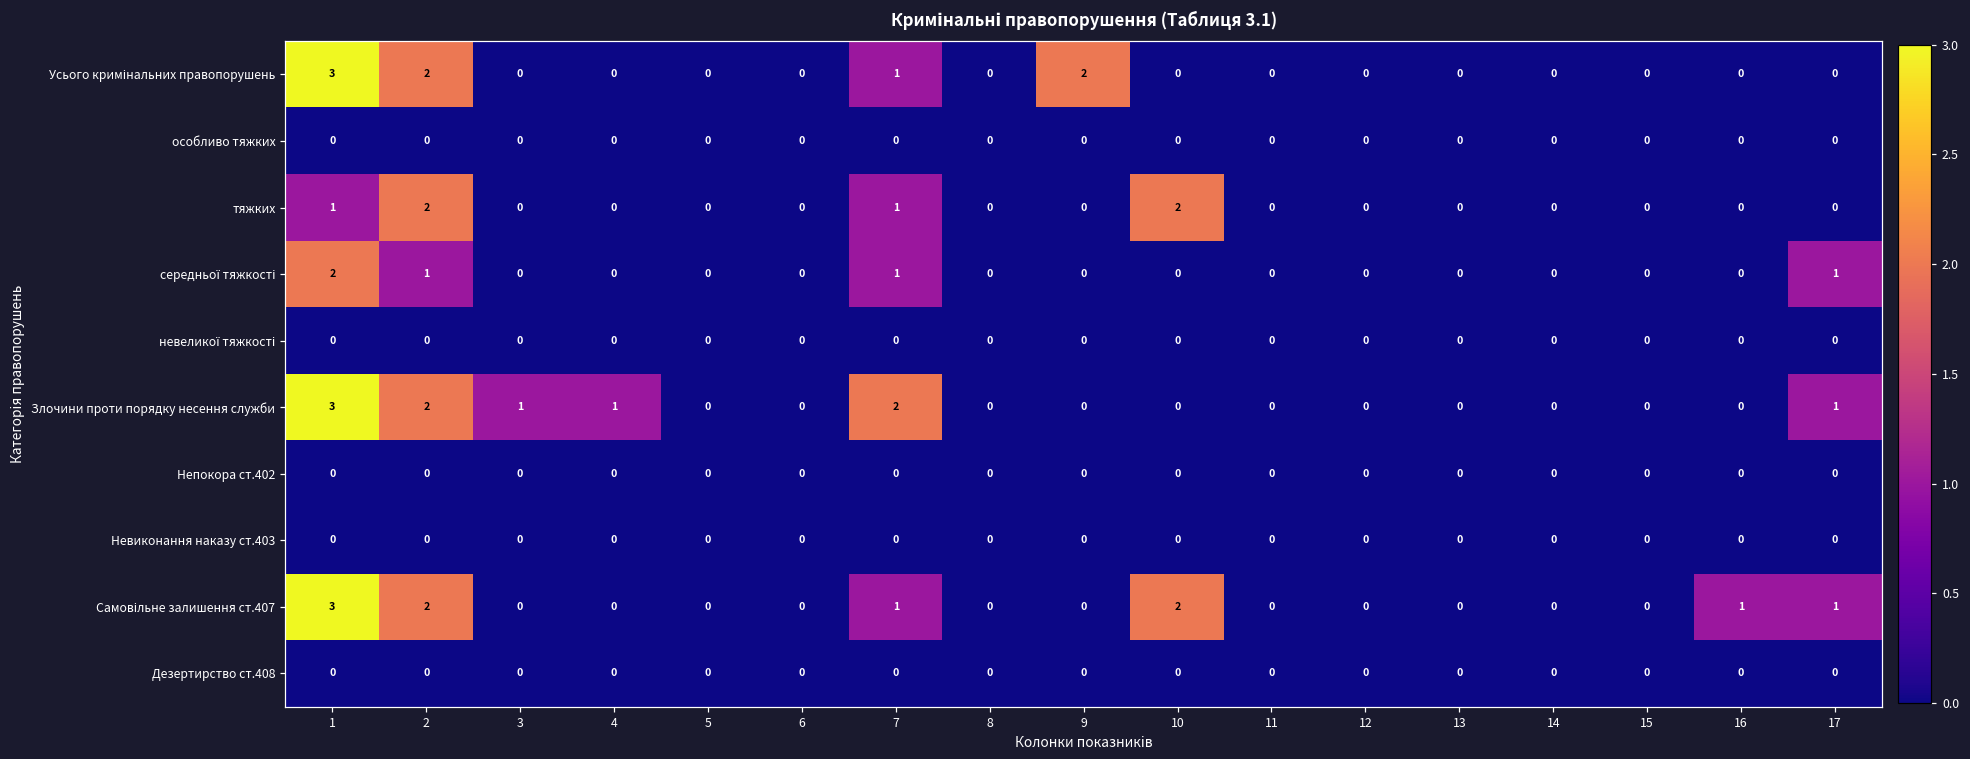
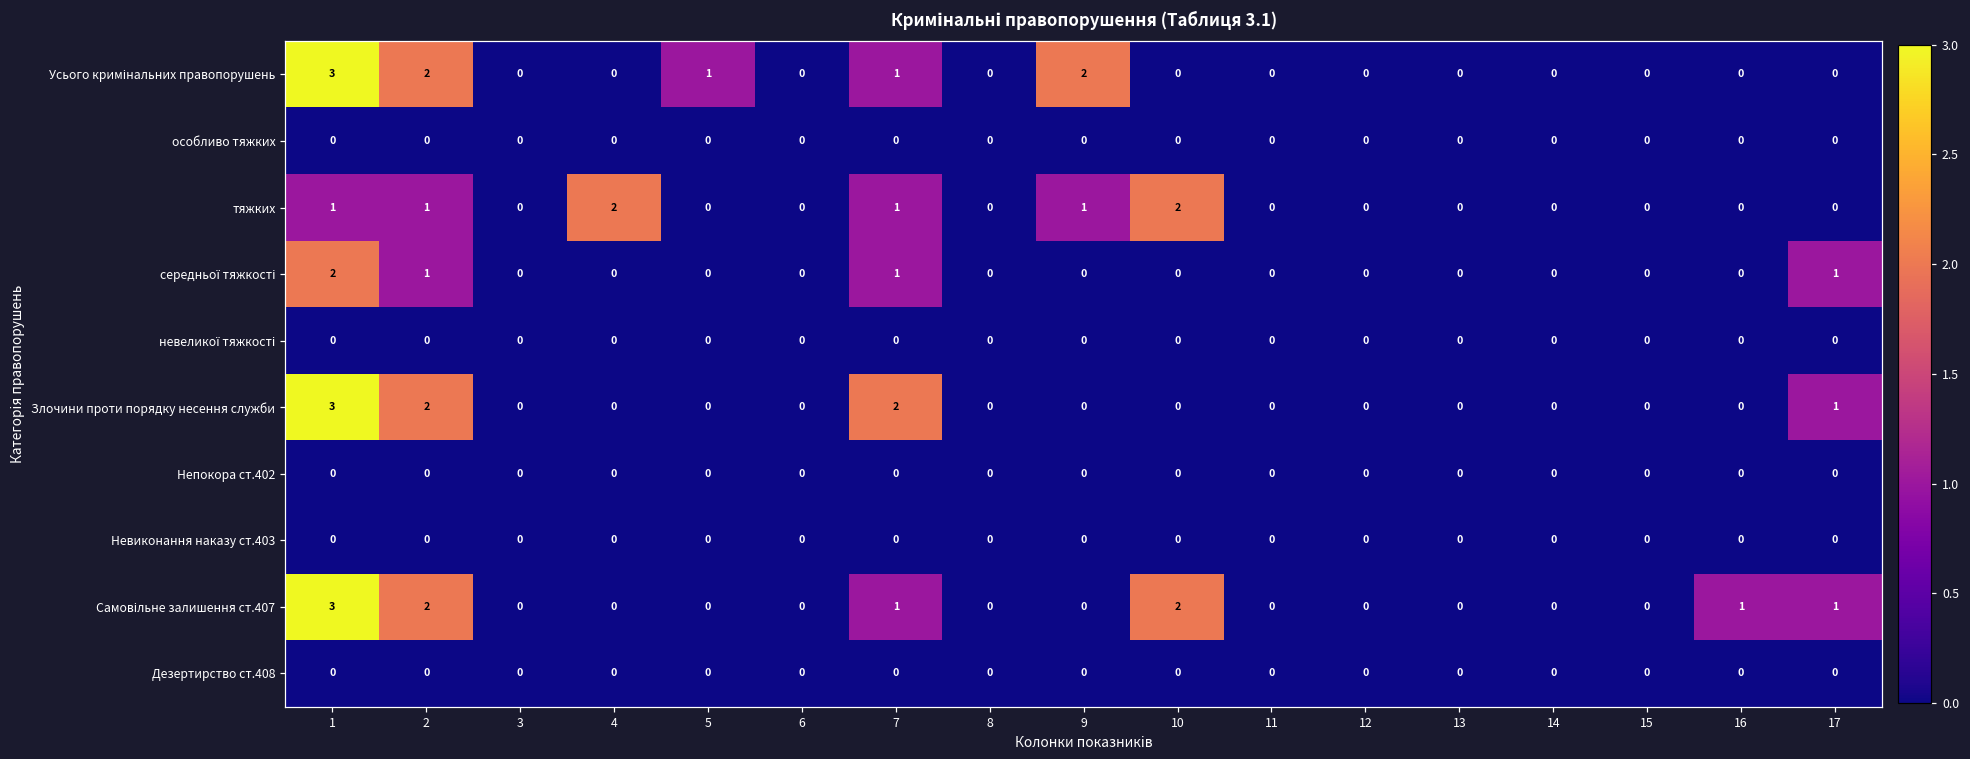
Усього кримінальних правопорушень, 5: 0 -> 1
тяжких, 2: 2 -> 1
тяжких, 4: 0 -> 2
тяжких, 9: 0 -> 1
Злочини проти порядку несення служби, 3: 1 -> 0
Злочини проти порядку несення служби, 4: 1 -> 0
